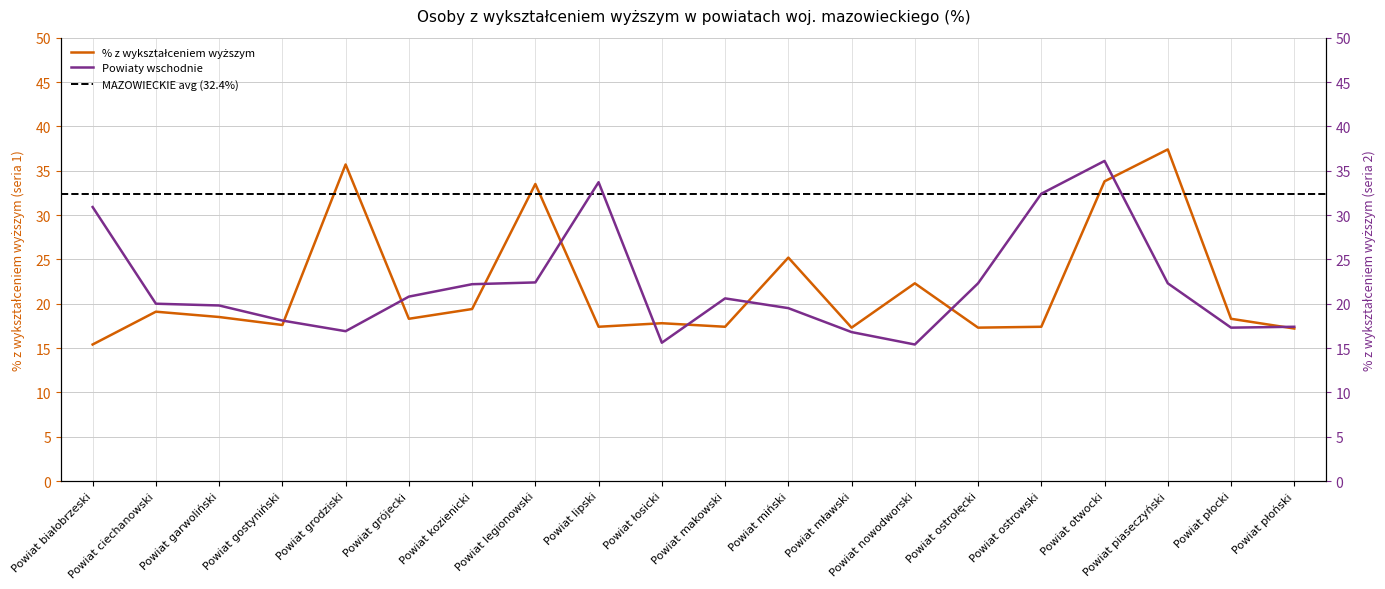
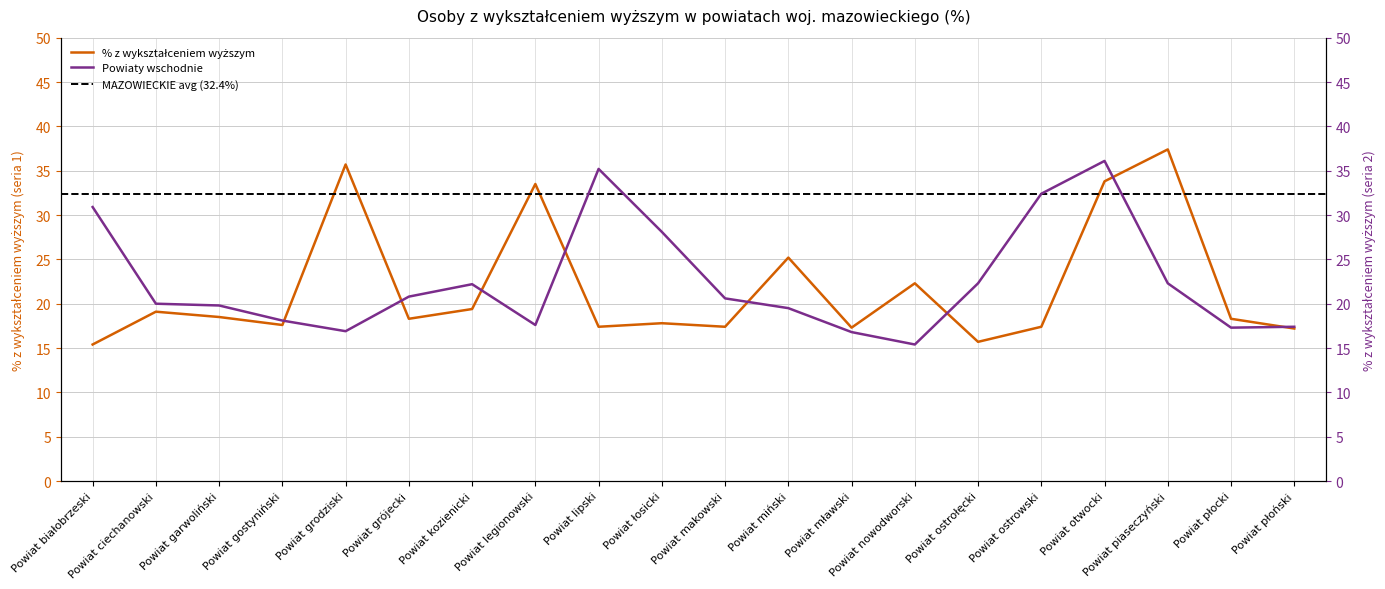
% z wykształceniem wyższym, Powiat ostrołęcki: 17 -> 16
Powiaty wschodnie, Powiat legionowski: 22 -> 18
Powiaty wschodnie, Powiat lipski: 34 -> 35
Powiaty wschodnie, Powiat łosicki: 16 -> 28
